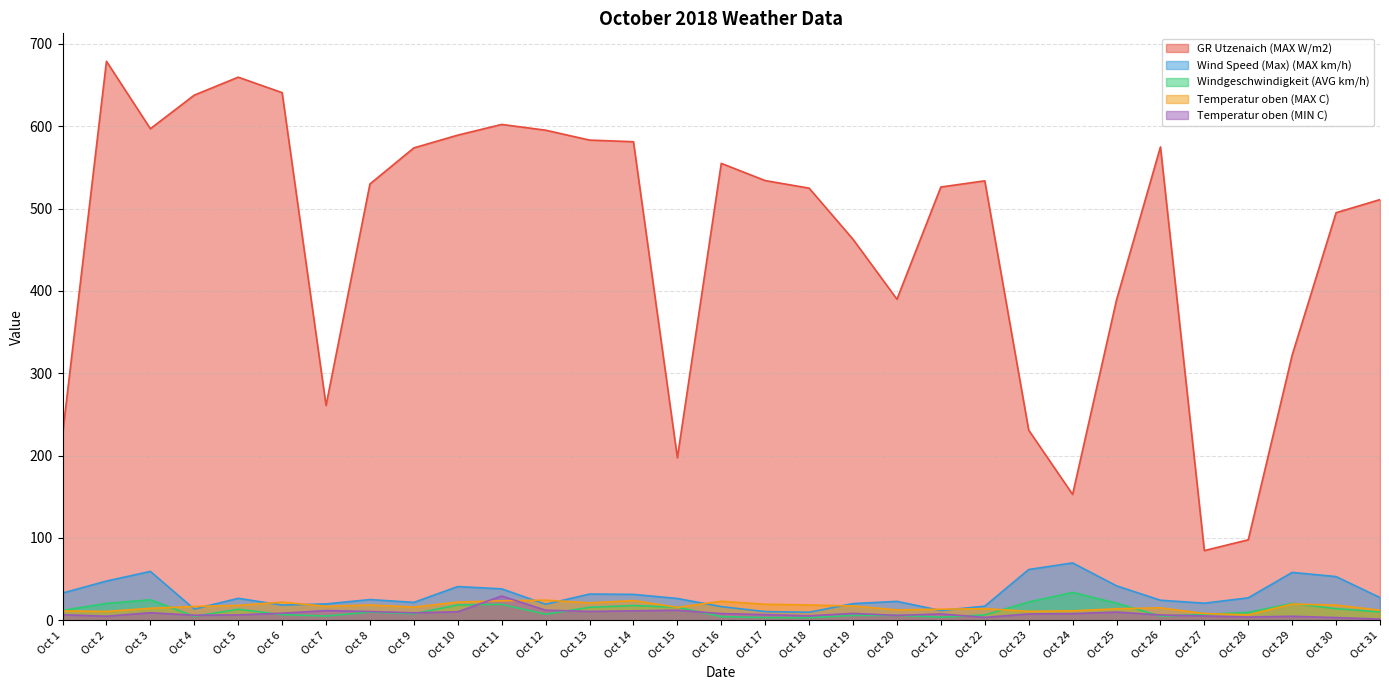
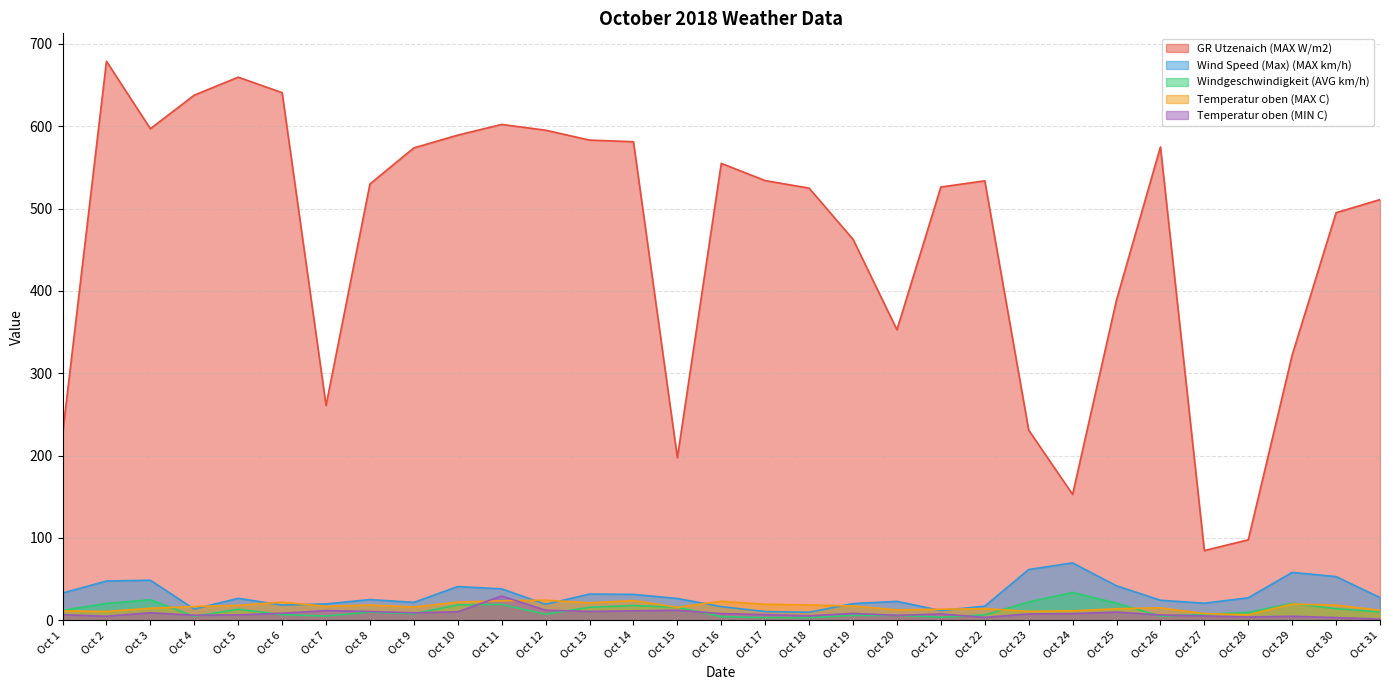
Wind Speed (Max) (MAX km/h), Oct 3: 60 -> 50
GR Utzenaich (MAX W/m2), Oct 20: 390 -> 350
